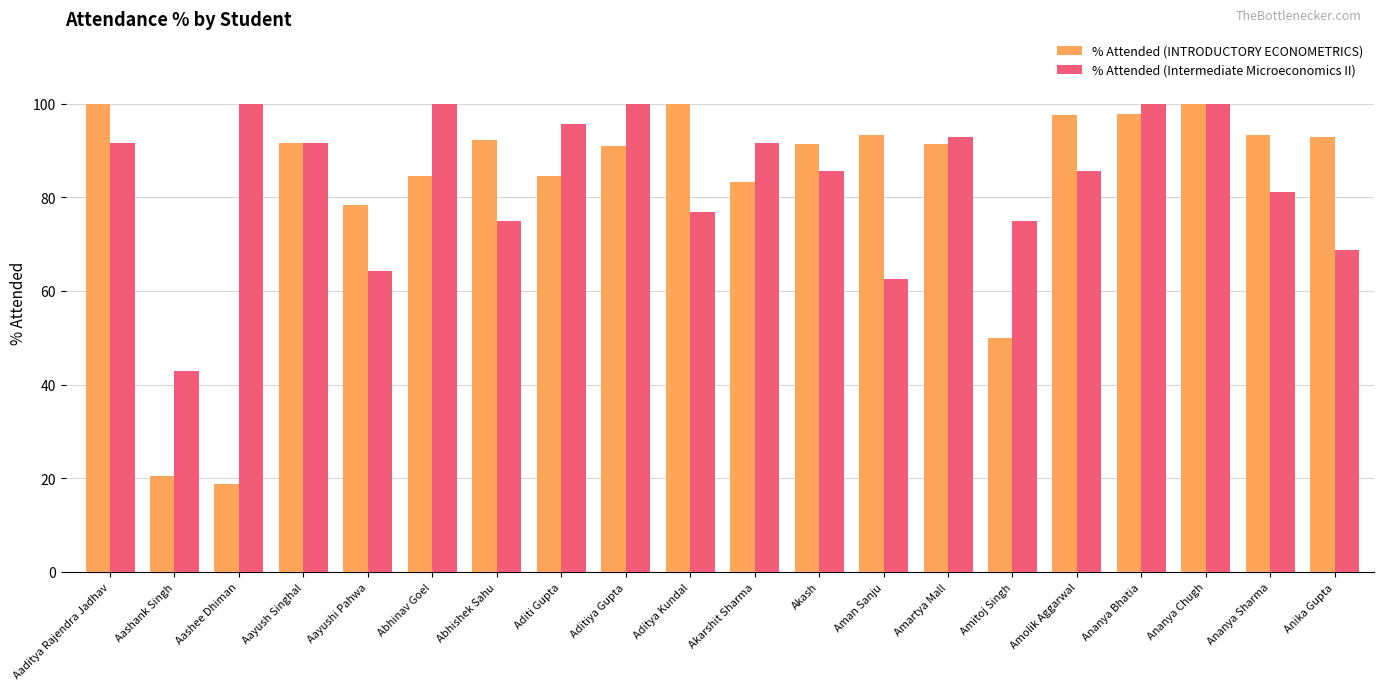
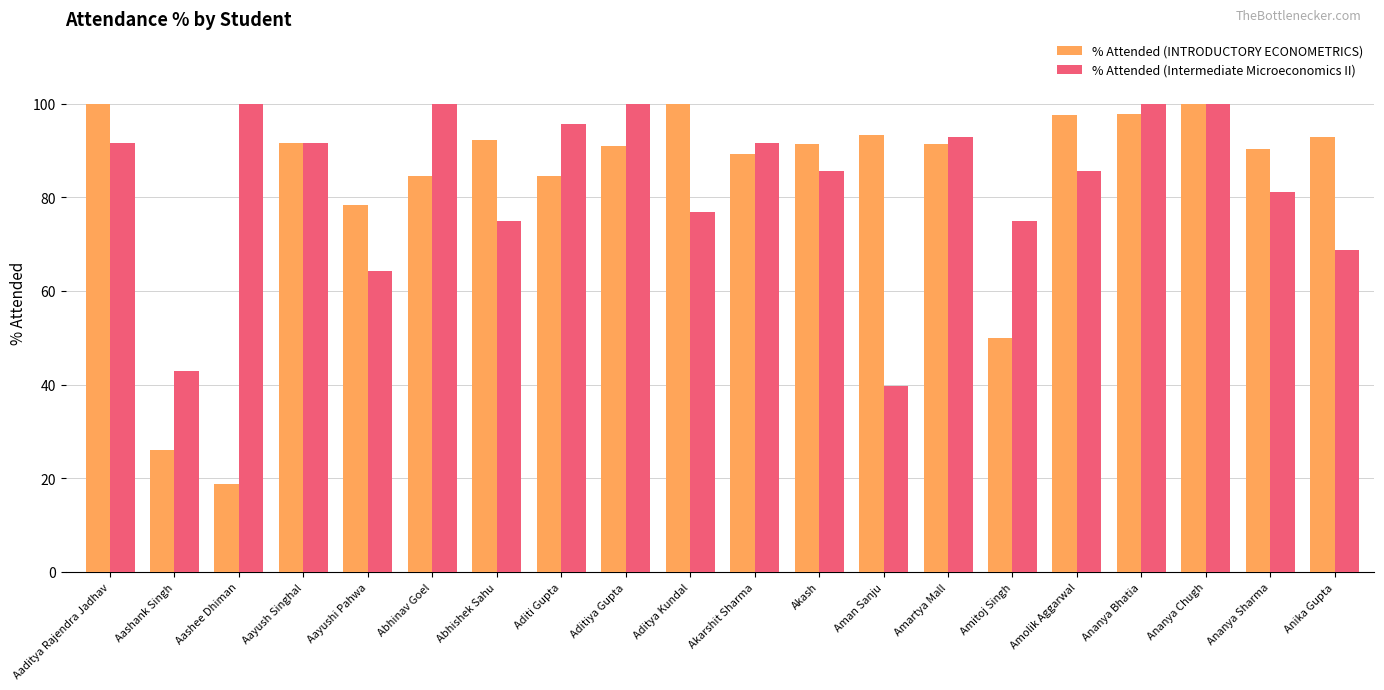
% Attended (INTRODUCTORY ECONOMETRICS), Aashank Singh: 21 -> 26
% Attended (INTRODUCTORY ECONOMETRICS), Akarshit Sharma: 83 -> 89
% Attended (Intermediate Microeconomics II), Aman Sanju: 63 -> 40
% Attended (INTRODUCTORY ECONOMETRICS), Ananya Sharma: 93 -> 90
